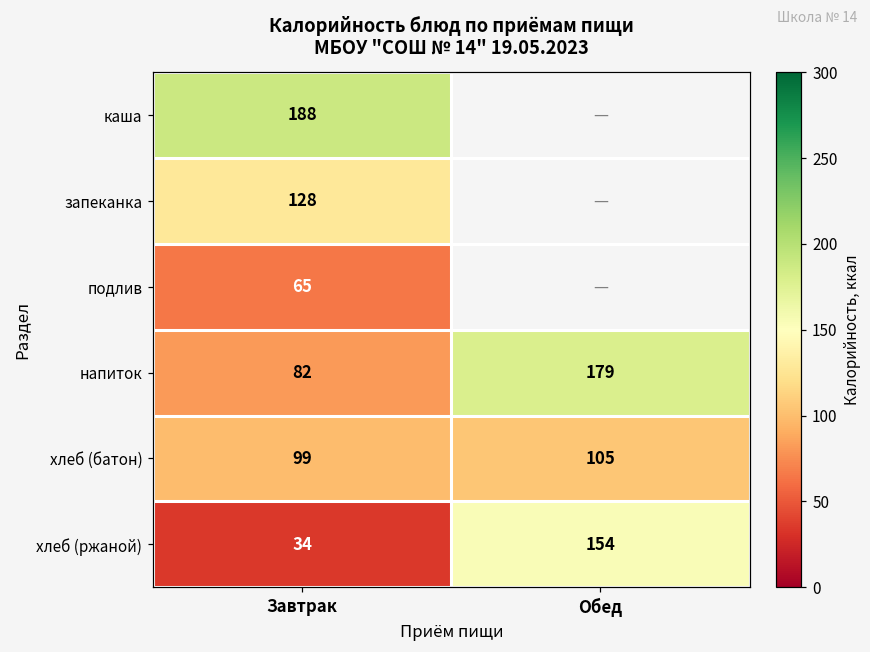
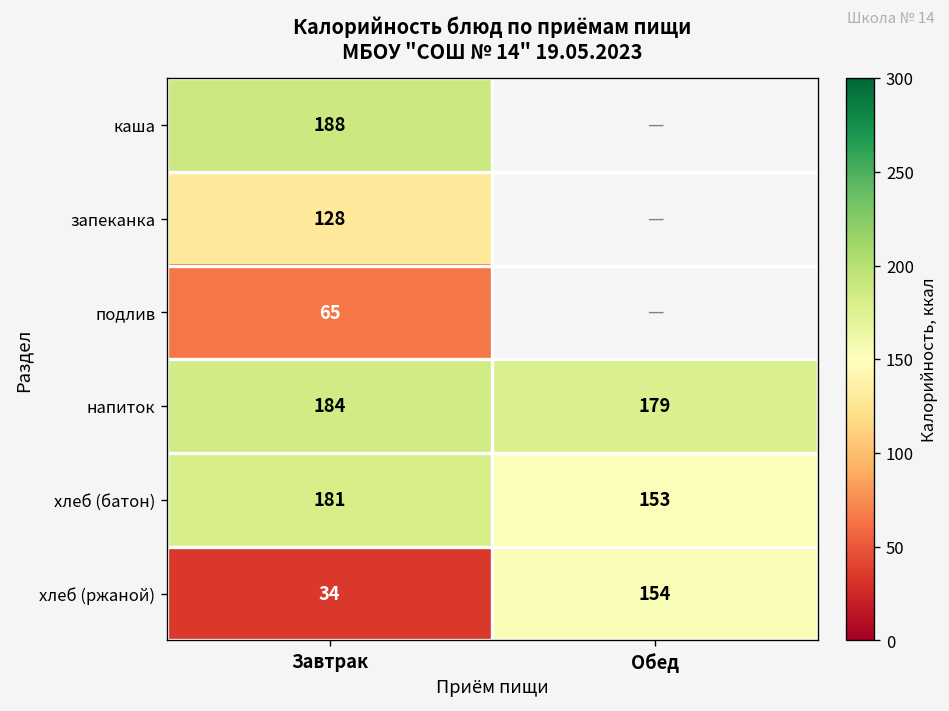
напиток, Завтрак: 82 -> 184
хлеб (батон), Завтрак: 99 -> 181
хлеб (батон), Обед: 105 -> 153
